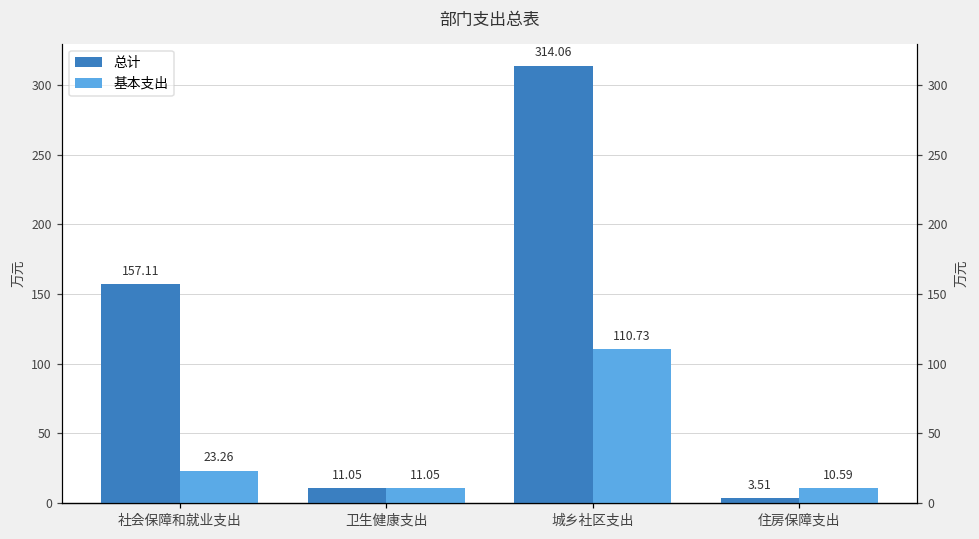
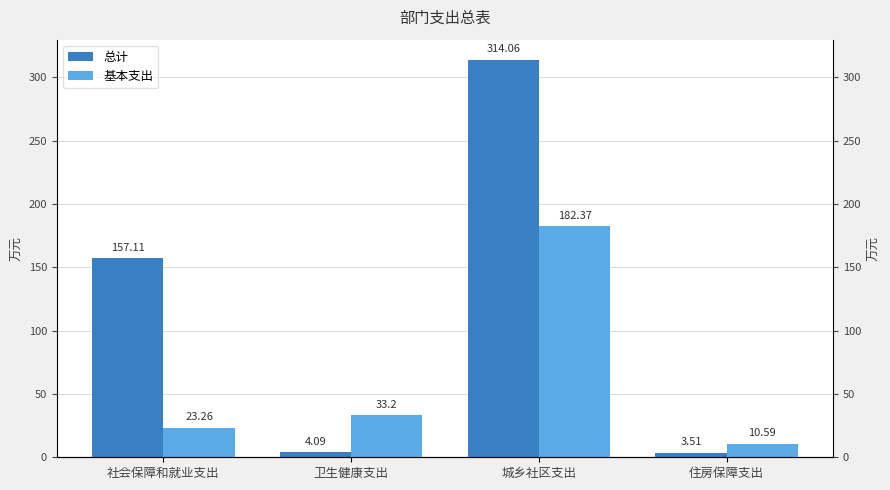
总计, 卫生健康支出: 11.05 -> 4.09
基本支出, 卫生健康支出: 11.05 -> 33.2
基本支出, 城乡社区支出: 110.73 -> 182.37
